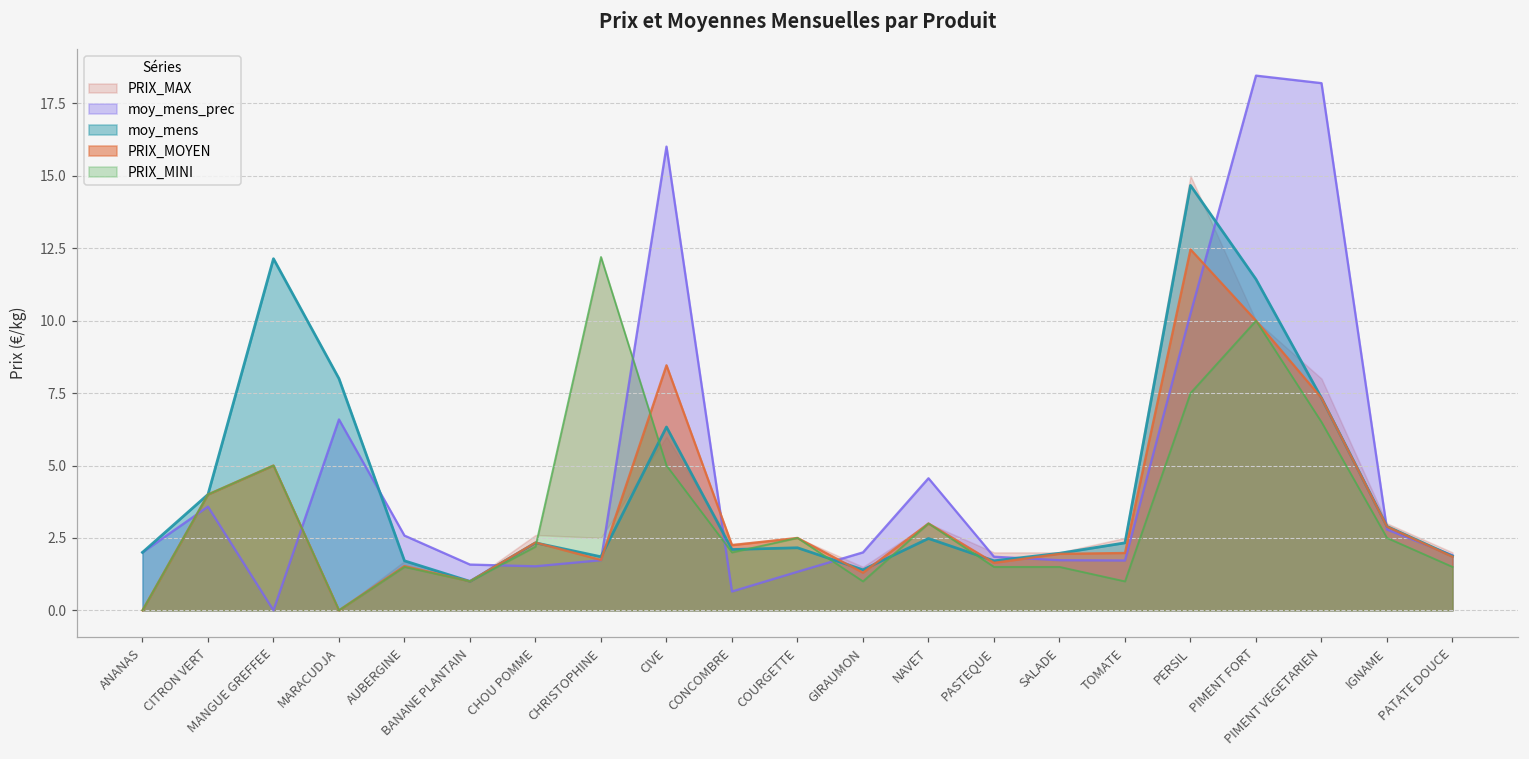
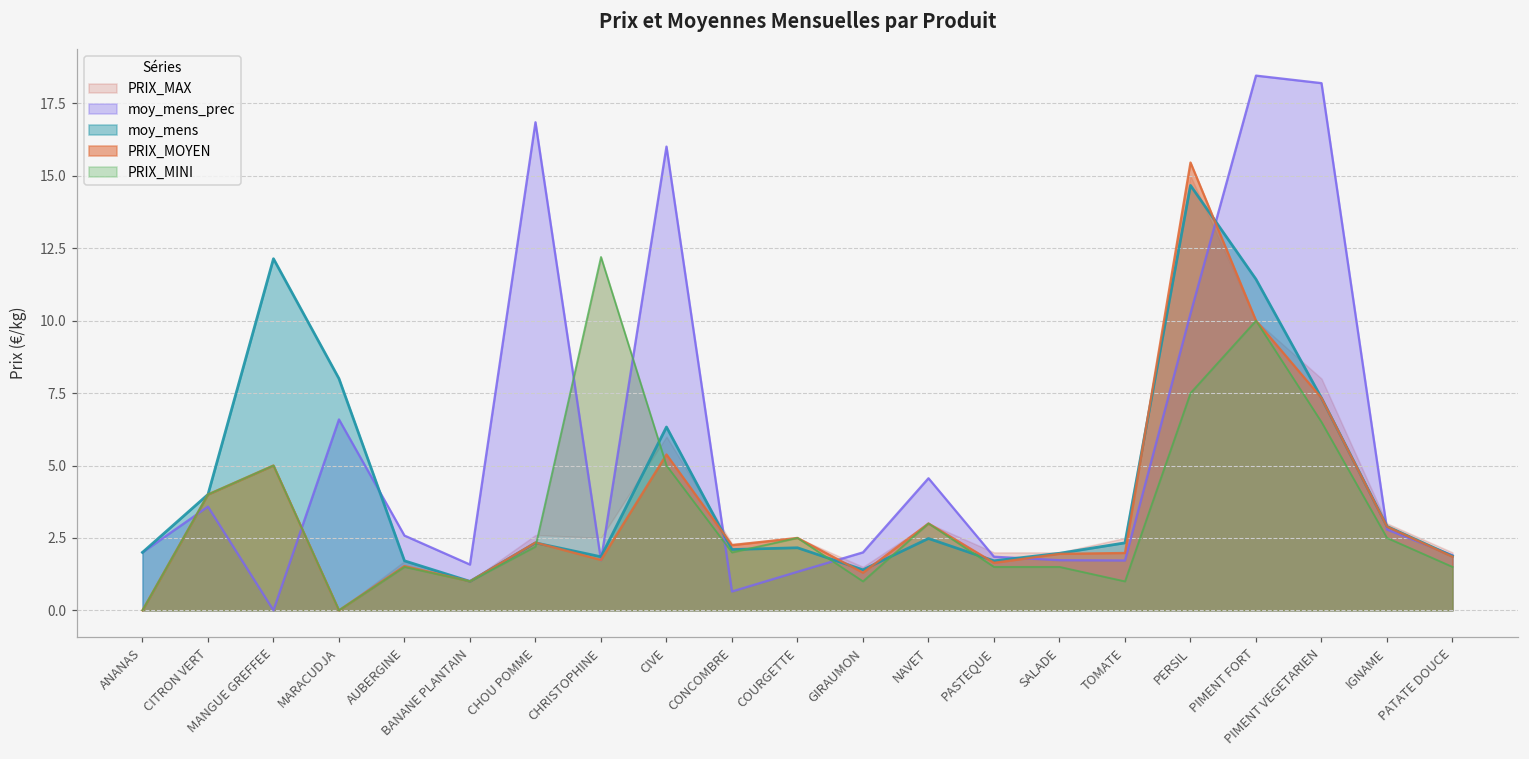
moy_mens_prec, CHOU POMME: 1.5 -> 16.9
PRIX_MOYEN, CIVE: 8.5 -> 5.4
PRIX_MOYEN, PERSIL: 12.5 -> 15.5
